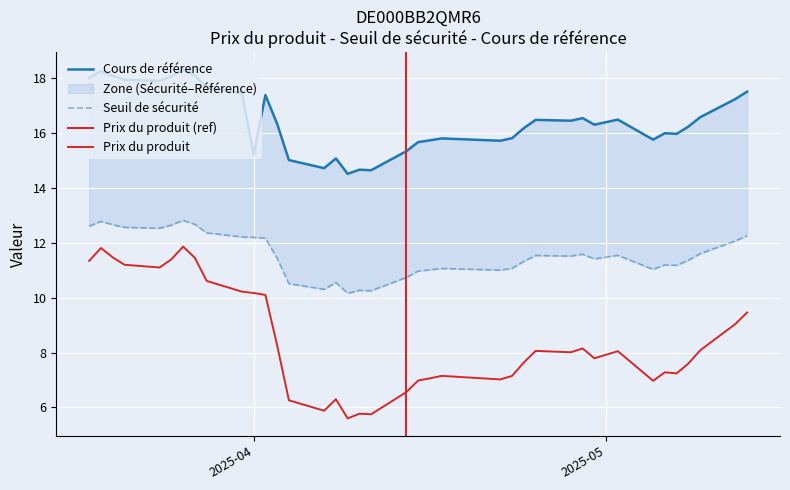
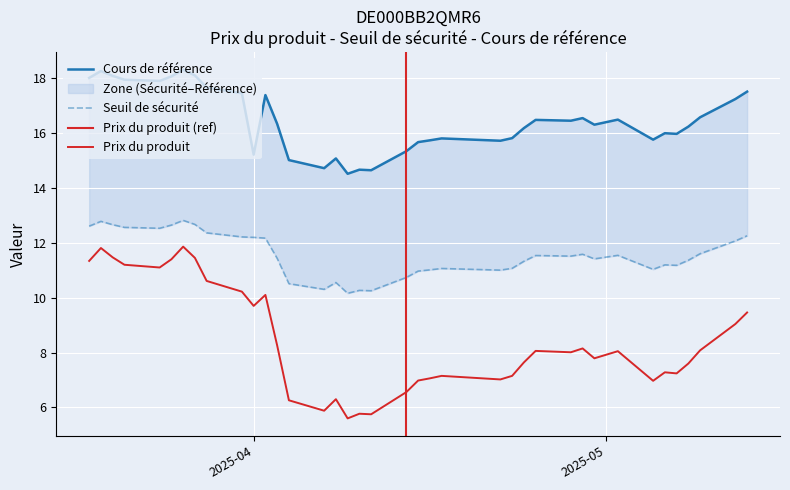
Prix du produit, 2025-04: 10.2 -> 9.7
